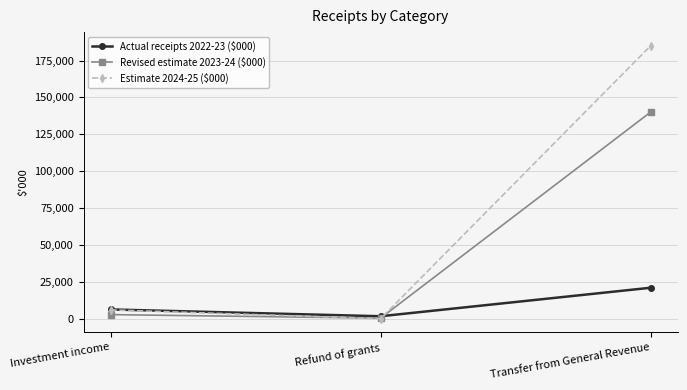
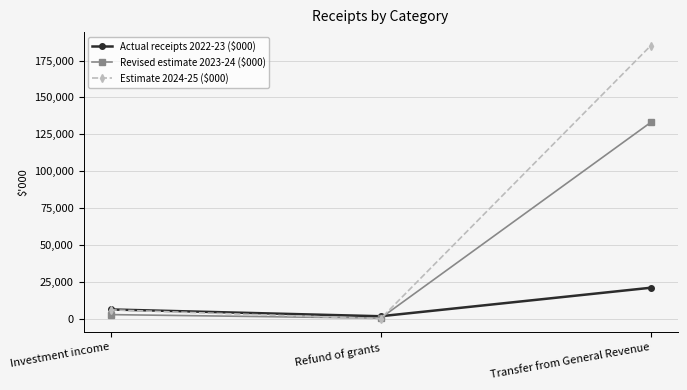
Revised estimate 2023-24 ($000), Transfer from General Revenue: 140,000 -> 133,000
